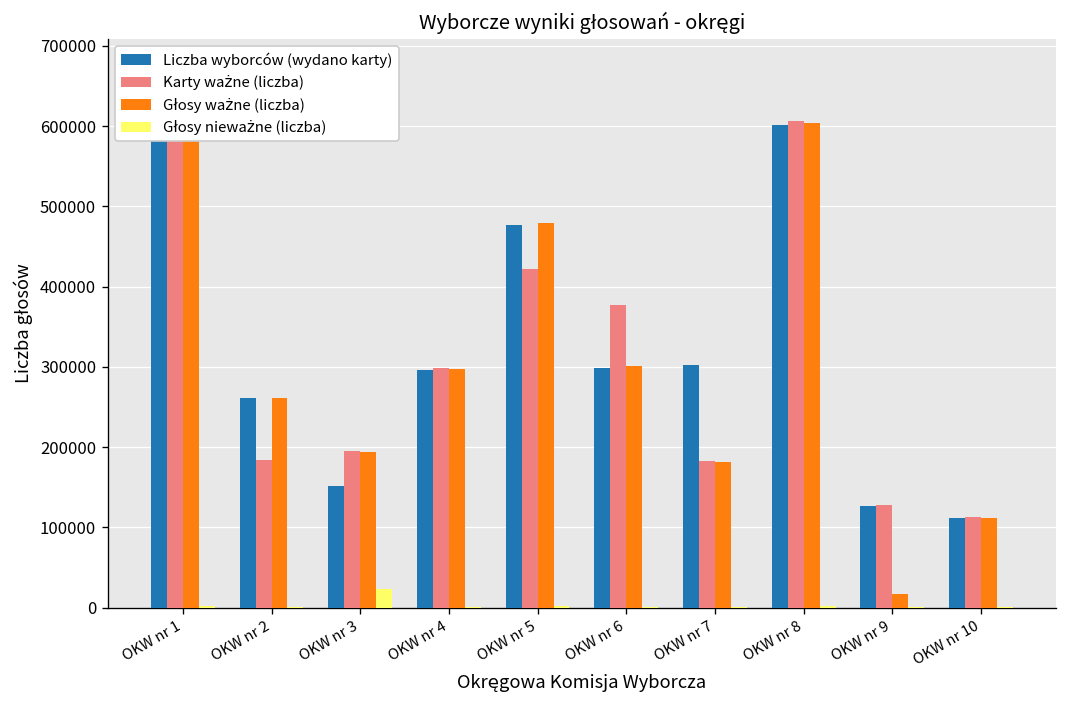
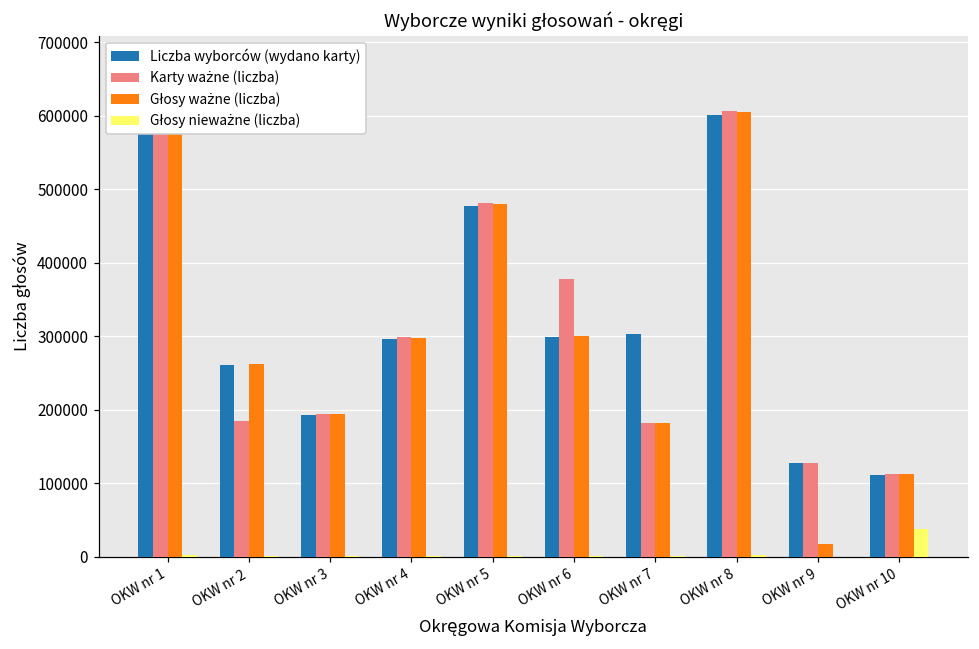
Liczba wyborców (wydano karty), OKW nr 3: 150000 -> 190000
Głosy nieważne (liczba), OKW nr 3: 20000 -> 0
Karty ważne (liczba), OKW nr 5: 420000 -> 480000
Głosy nieważne (liczba), OKW nr 10: 0 -> 40000
